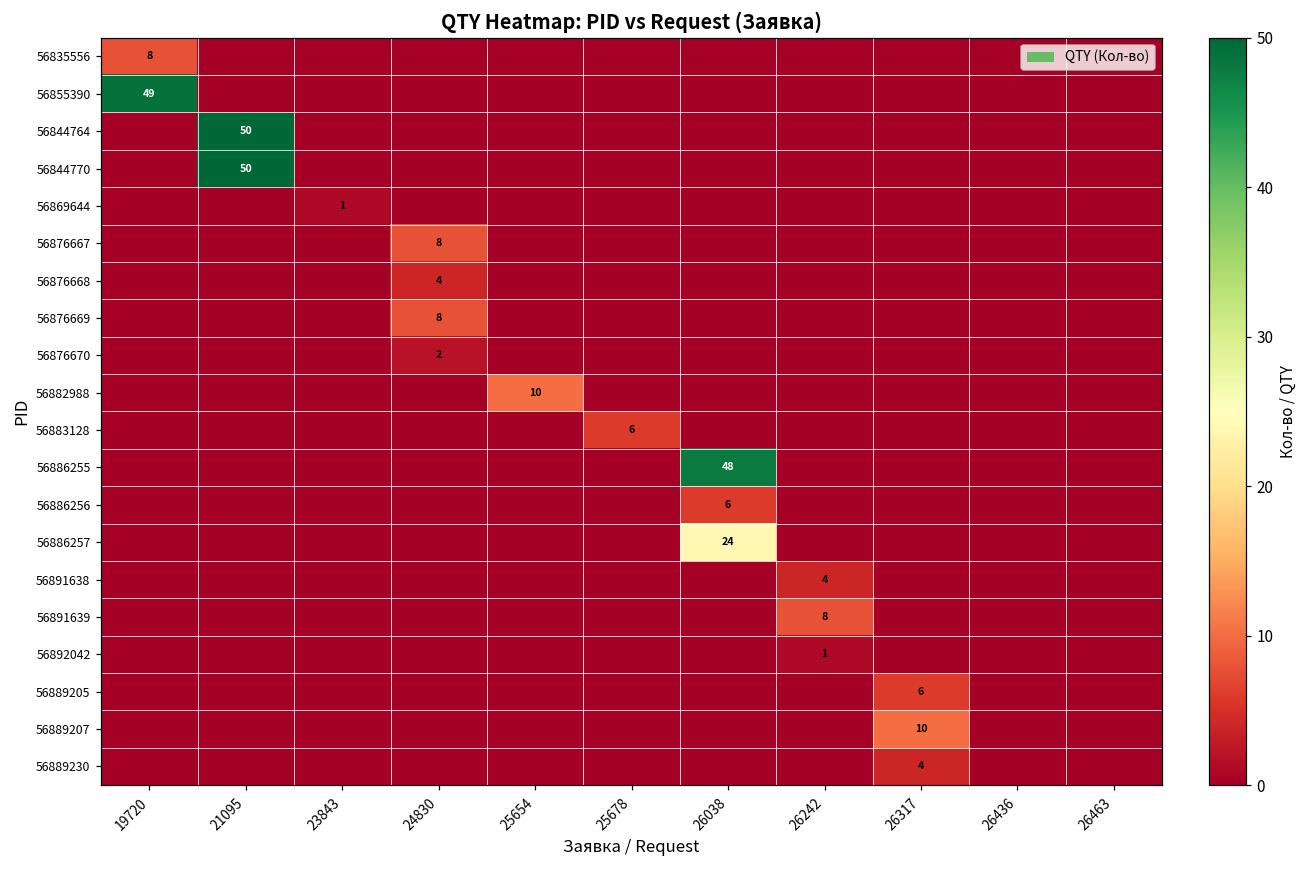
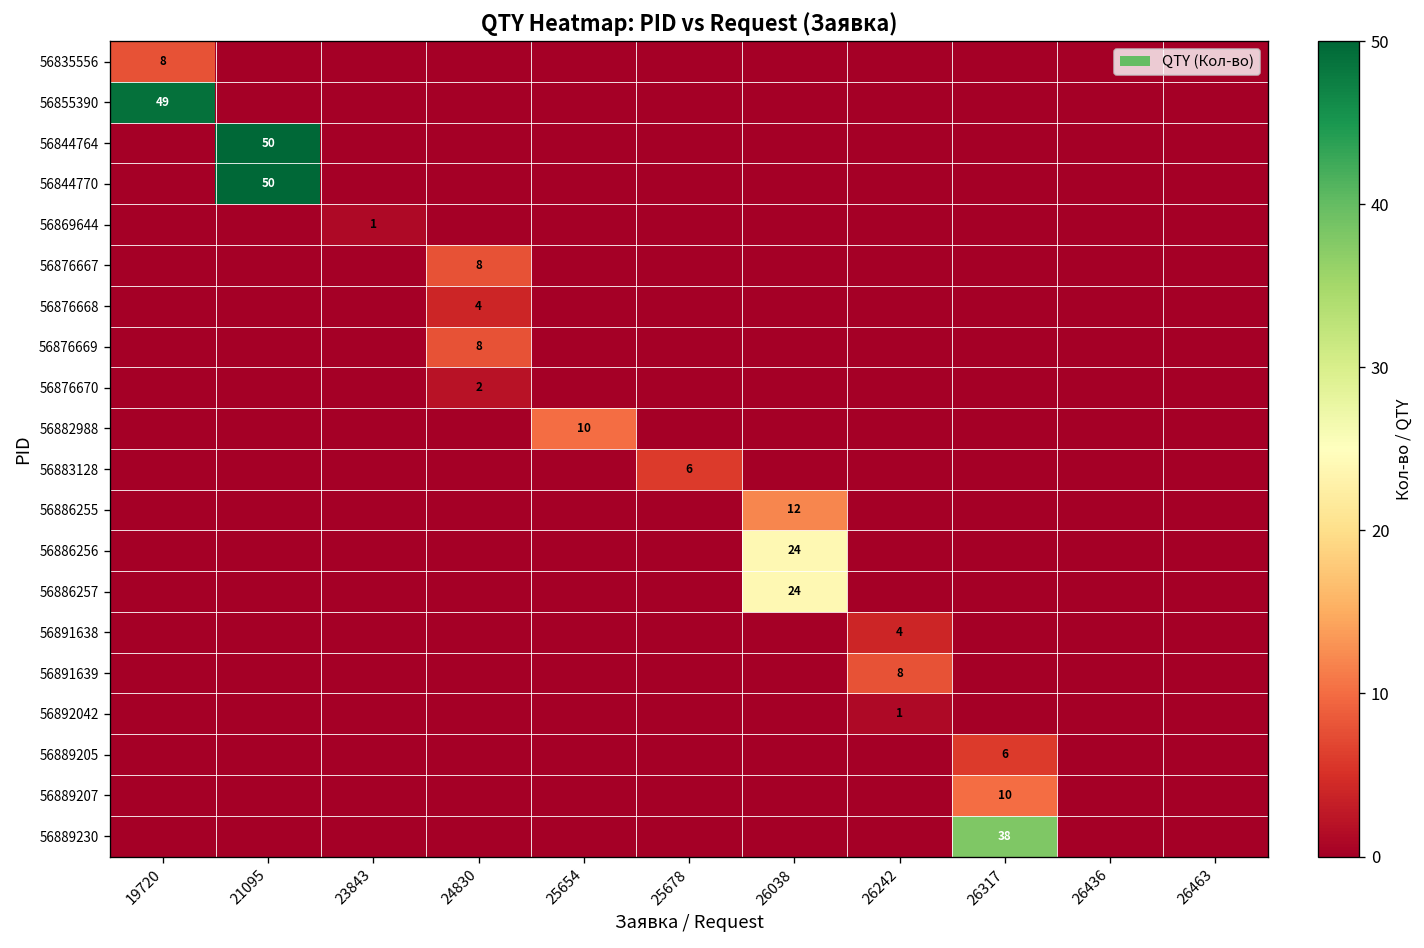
56886255, 26038: 48 -> 12
56886256, 26038: 6 -> 24
56889230, 26317: 4 -> 38
